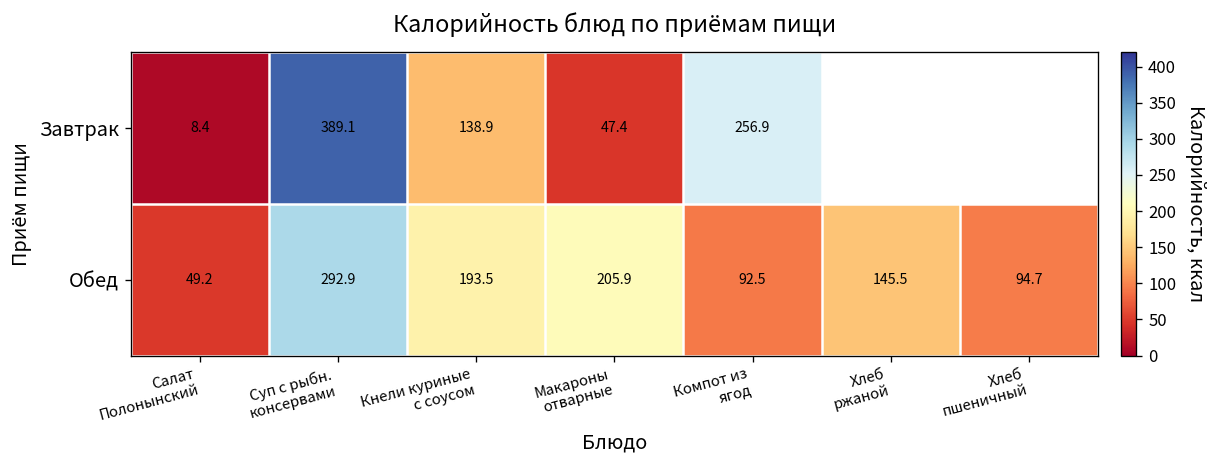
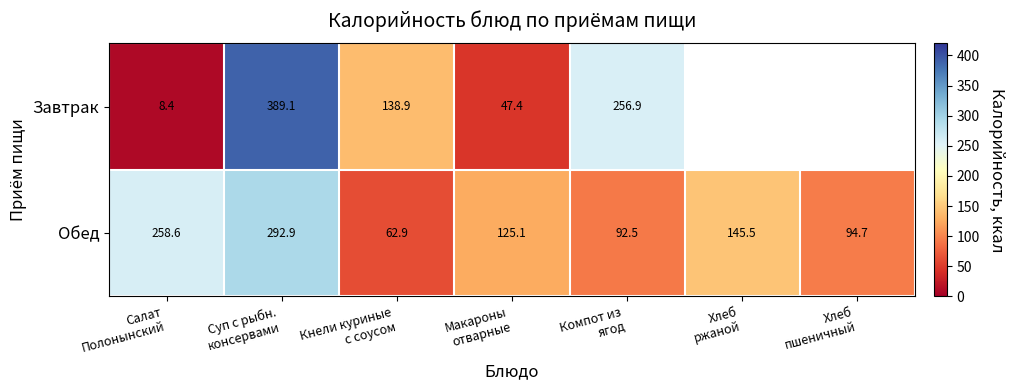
Обед, Салат Полонынский: 49.2 -> 258.6
Обед, Кнели куриные с соусом: 193.5 -> 62.9
Обед, Макароны отварные: 205.9 -> 125.1
